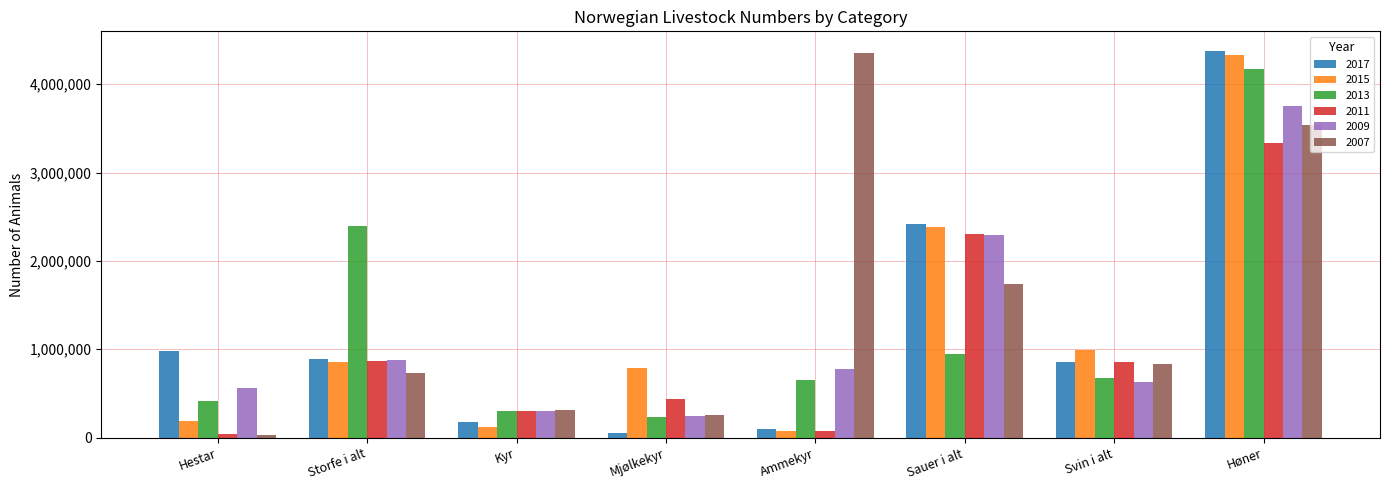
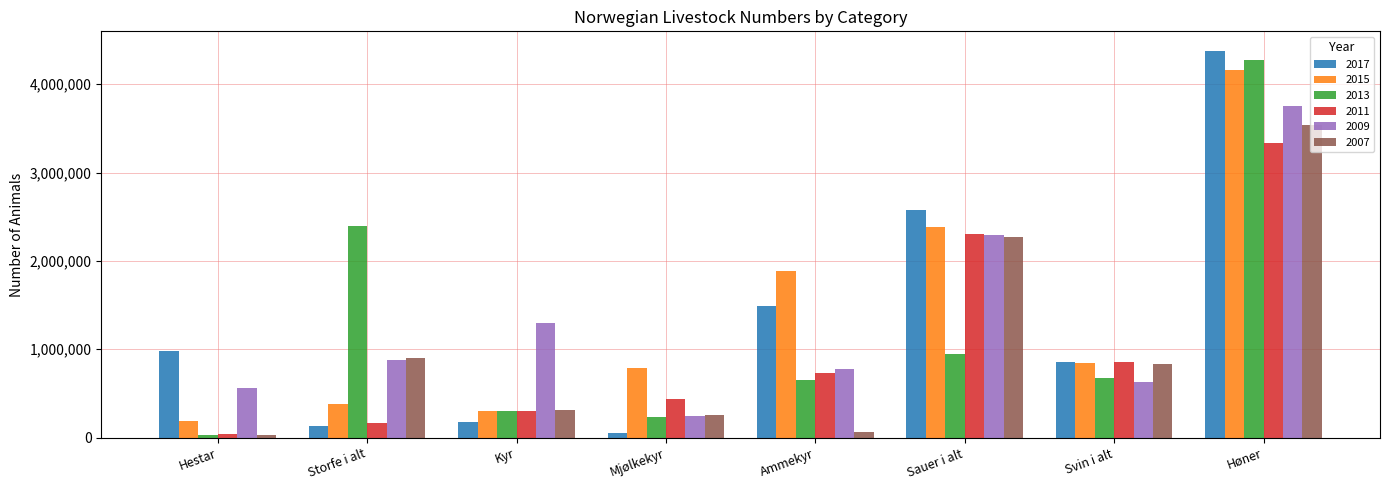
2013, Hestar: 400,000 -> 0
2017, Storfe i alt: 900,000 -> 100,000
2015, Storfe i alt: 900,000 -> 400,000
2011, Storfe i alt: 900,000 -> 200,000
2007, Storfe i alt: 700,000 -> 900,000
2015, Kyr: 100,000 -> 300,000
2009, Kyr: 300,000 -> 1,300,000
2017, Ammekyr: 100,000 -> 1,500,000
2015, Ammekyr: 100,000 -> 1,900,000
2011, Ammekyr: 100,000 -> 700,000
2007, Ammekyr: 4,300,000 -> 100,000
2017, Sauer i alt: 2,400,000 -> 2,600,000
2007, Sauer i alt: 1,700,000 -> 2,300,000
2015, Svin i alt: 1,000,000 -> 800,000
2015, Høner: 4,300,000 -> 4,200,000
2013, Høner: 4,200,000 -> 4,300,000
